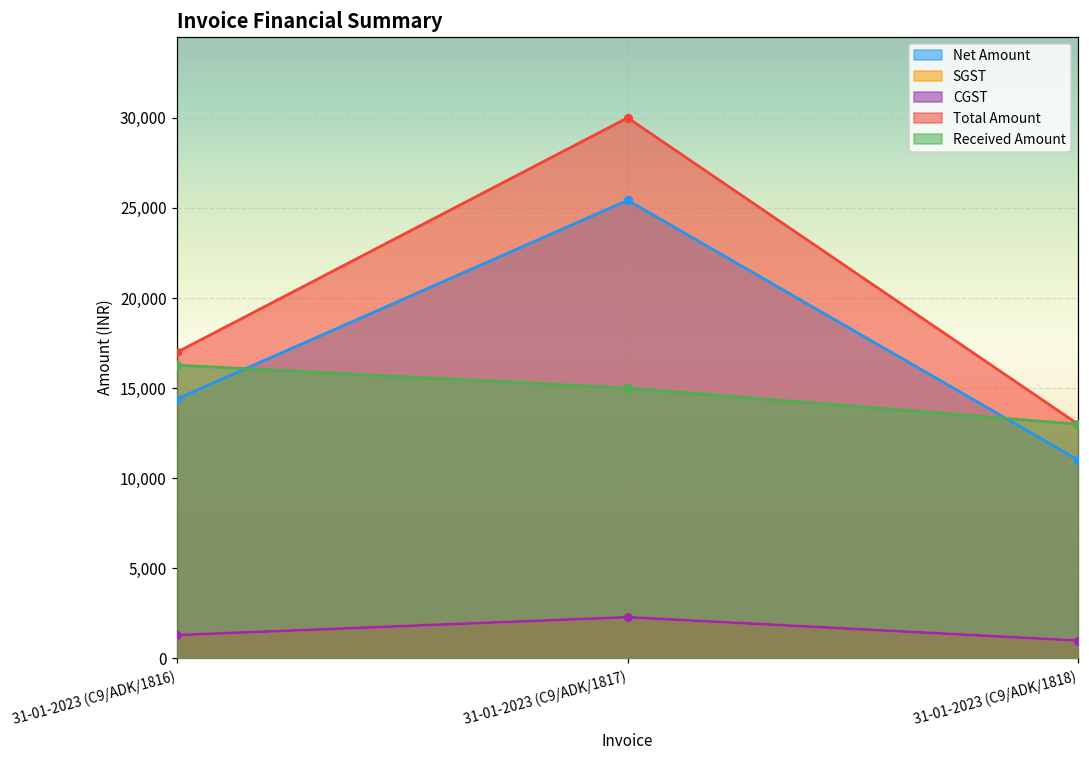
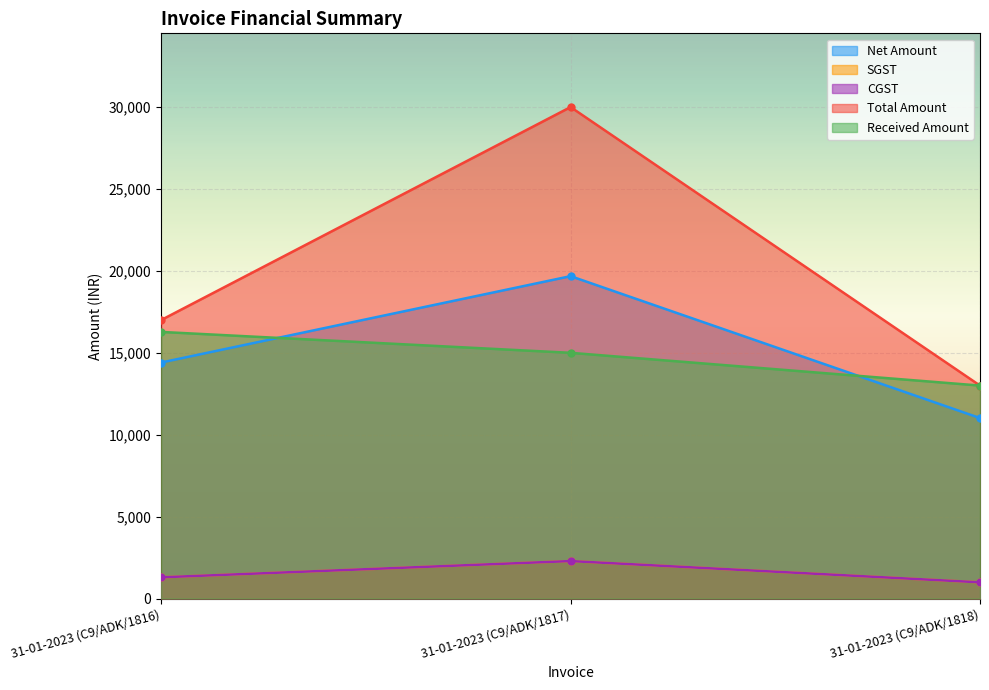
Net Amount, 31-01-2023 (C9/ADK/1817): 25,400 -> 19,700
